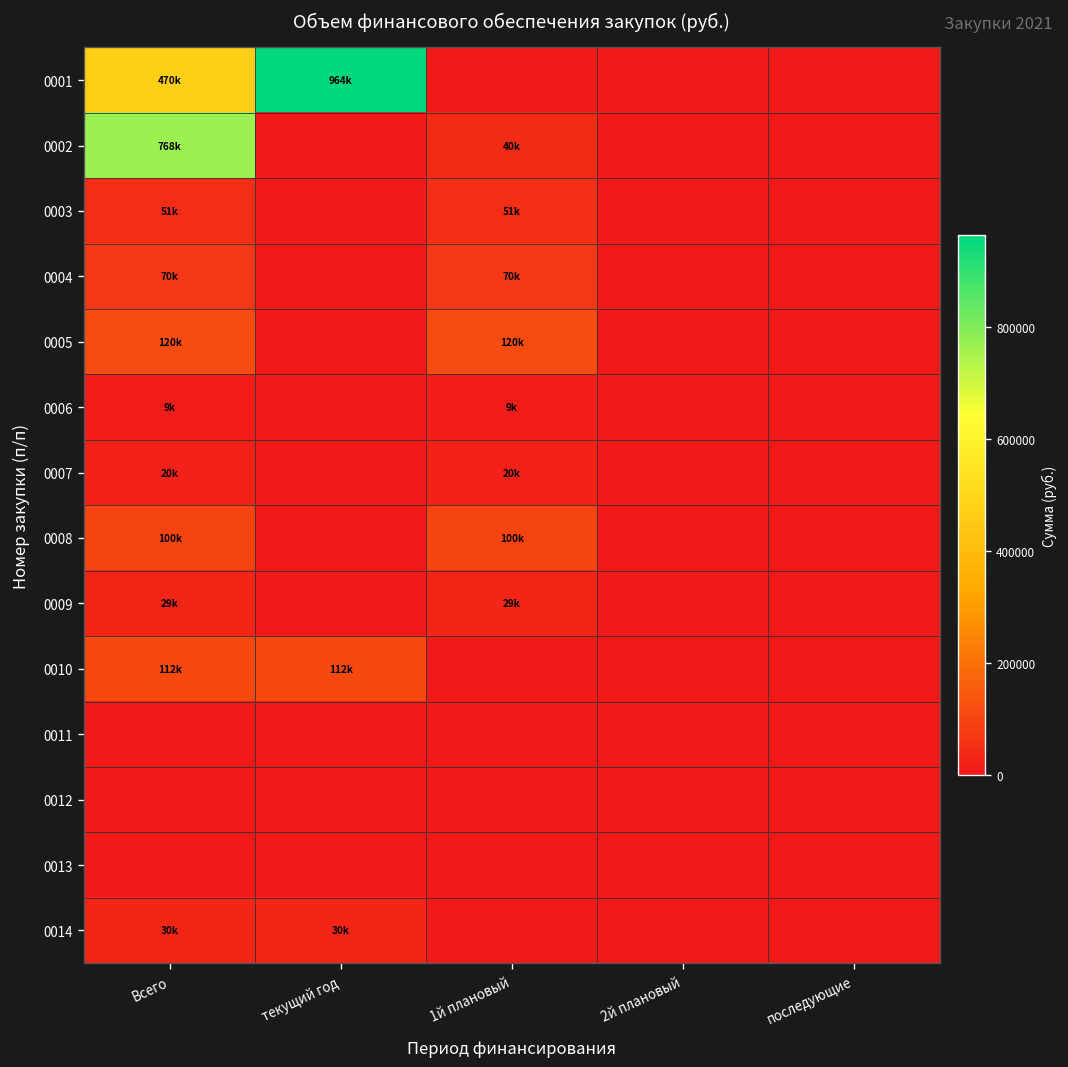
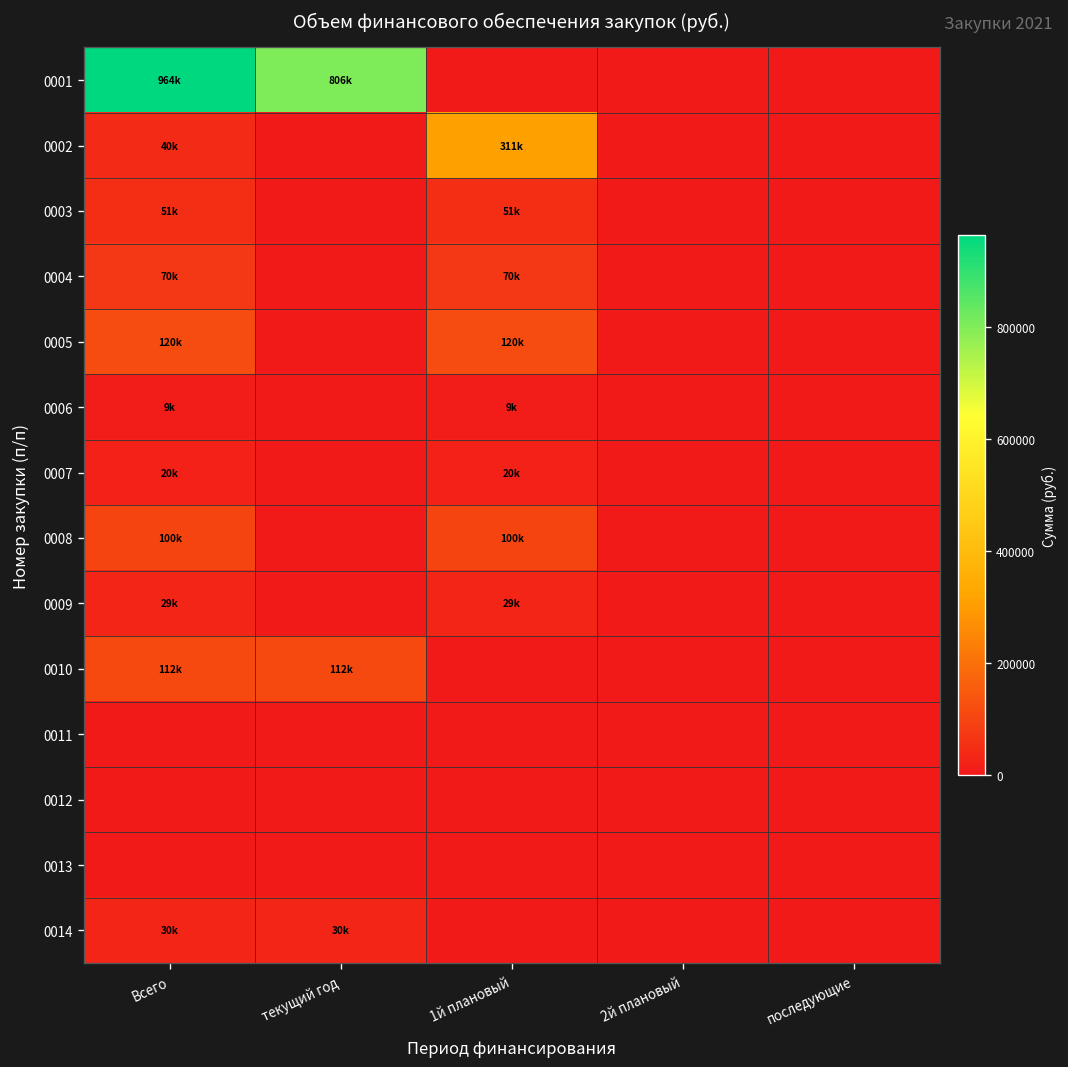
0001, Всего: 470k -> 964k
0001, текущий год: 964k -> 806k
0002, Всего: 768k -> 40k
0002, 1й плановый: 40k -> 311k
